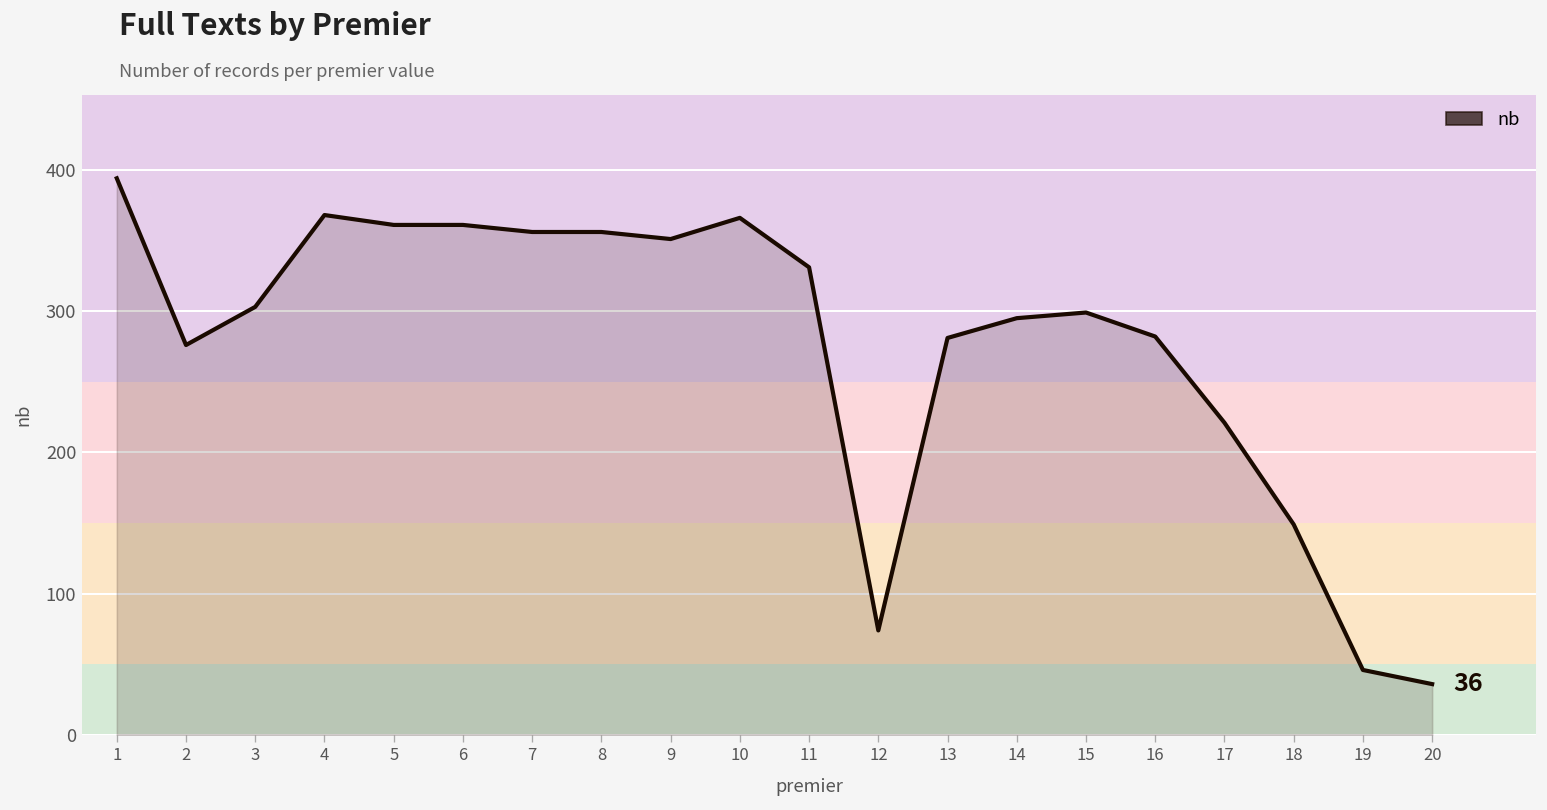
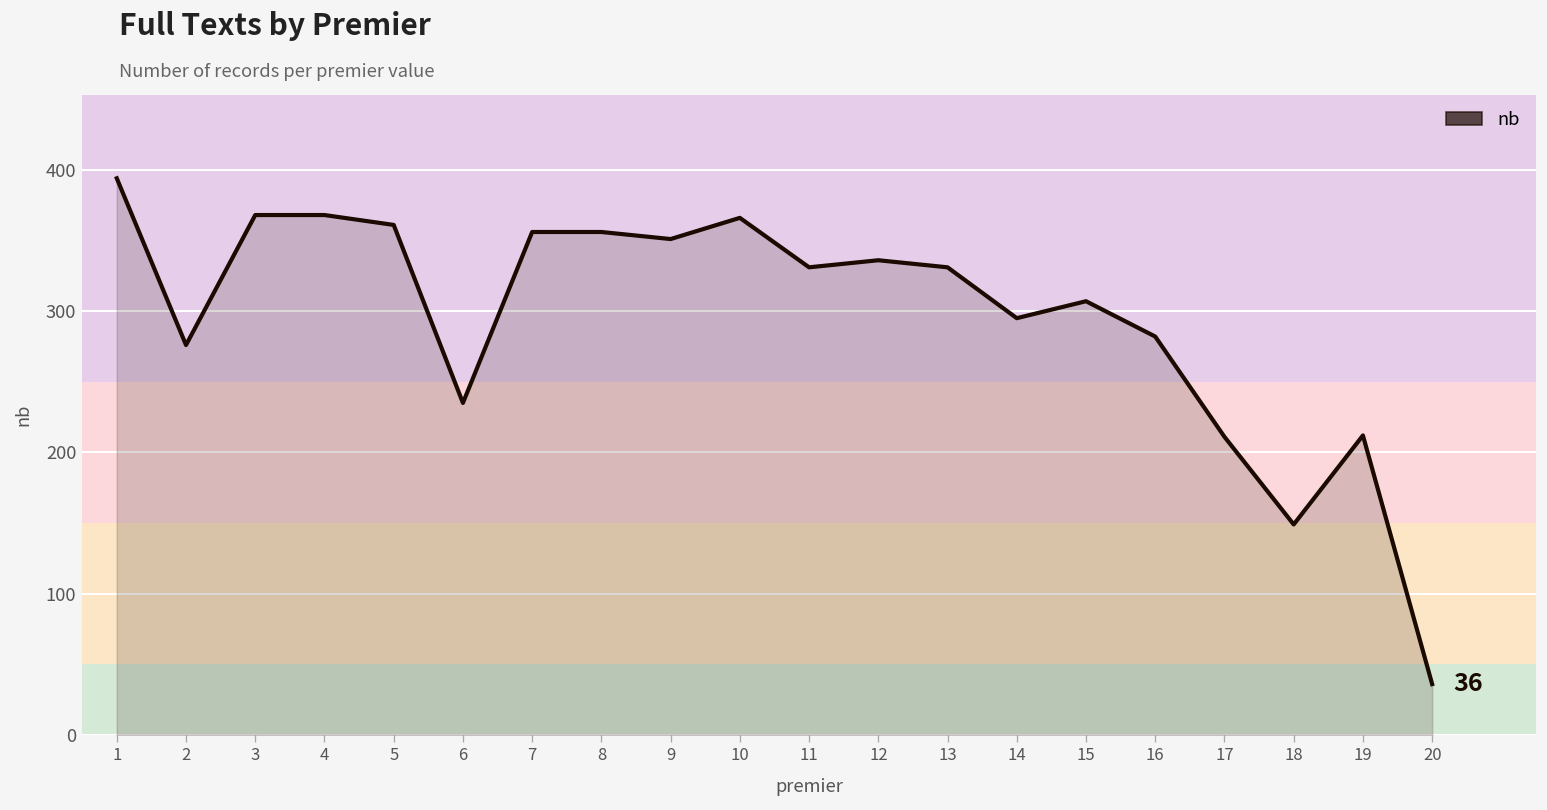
3: 303 -> 368
6: 361 -> 235
12: 74 -> 336
13: 281 -> 331
15: 299 -> 307
17: 221 -> 211
19: 46 -> 212
